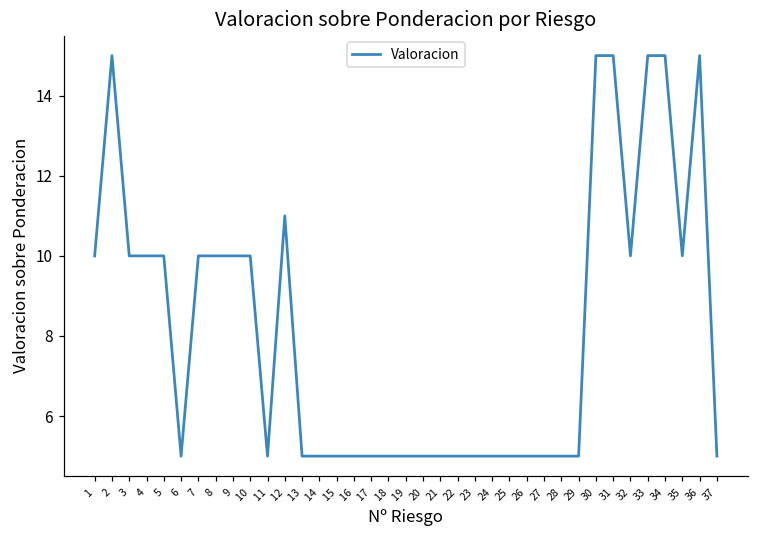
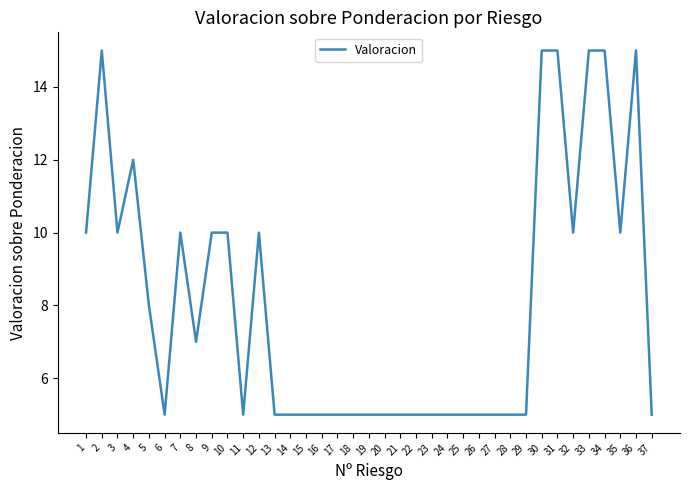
4: 10 -> 12
5: 10 -> 8
8: 10 -> 7
12: 11 -> 10
